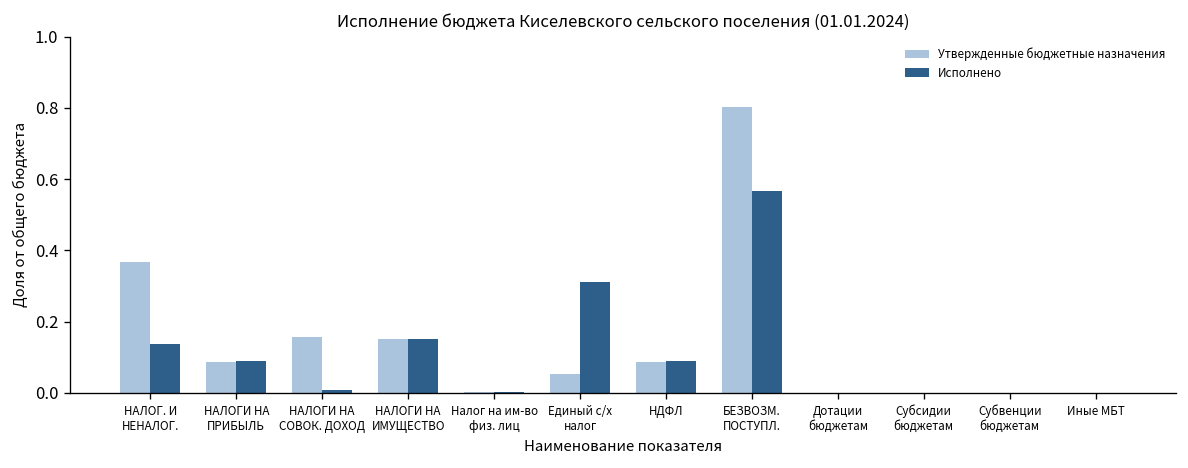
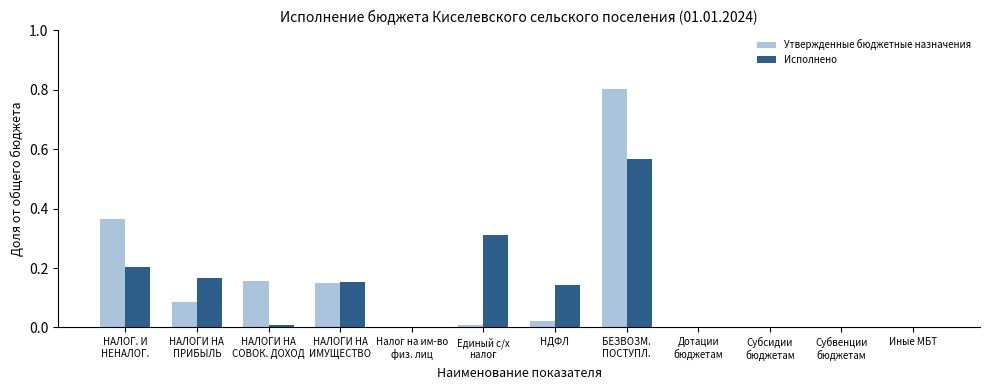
Исполнено, НАЛОГ. И НЕНАЛОГ.: 0.14 -> 0.20
Исполнено, НАЛОГИ НА ПРИБЫЛЬ: 0.09 -> 0.17
Утвержденные бюджетные назначения, Единый с/х налог: 0.05 -> 0.01
Утвержденные бюджетные назначения, НДФЛ: 0.09 -> 0.02
Исполнено, НДФЛ: 0.09 -> 0.14
